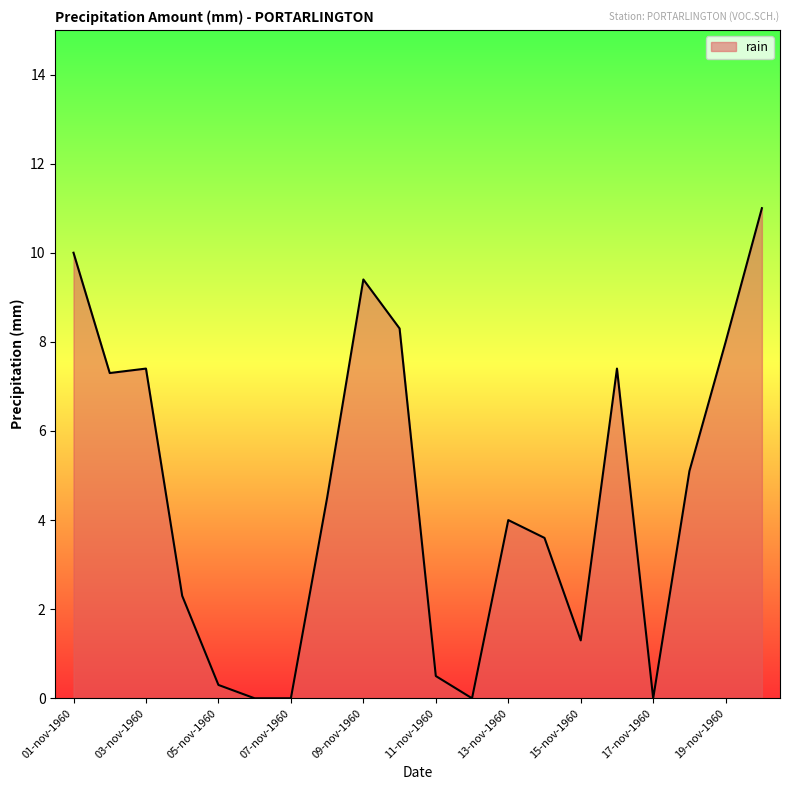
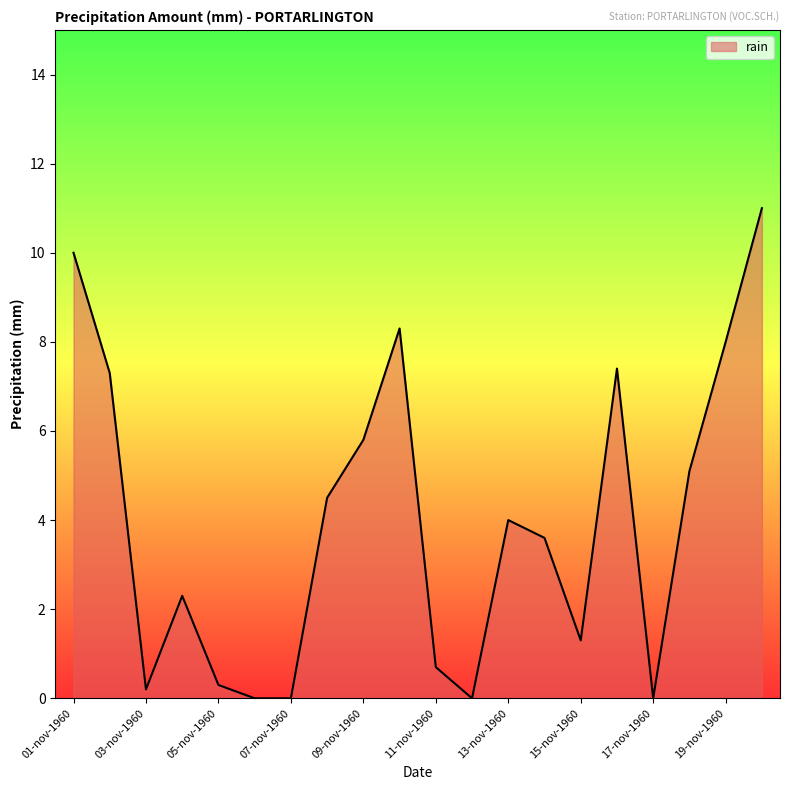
03-nov-1960: 7.4 -> 0.2
09-nov-1960: 9.4 -> 5.8
11-nov-1960: 0.5 -> 0.7
